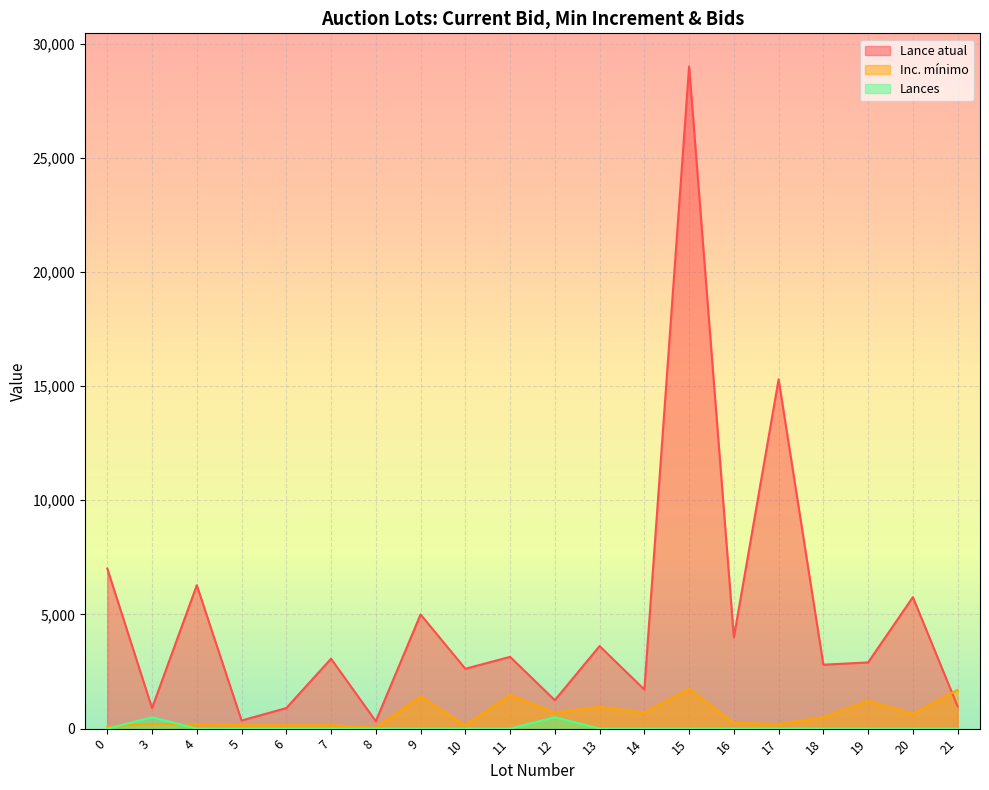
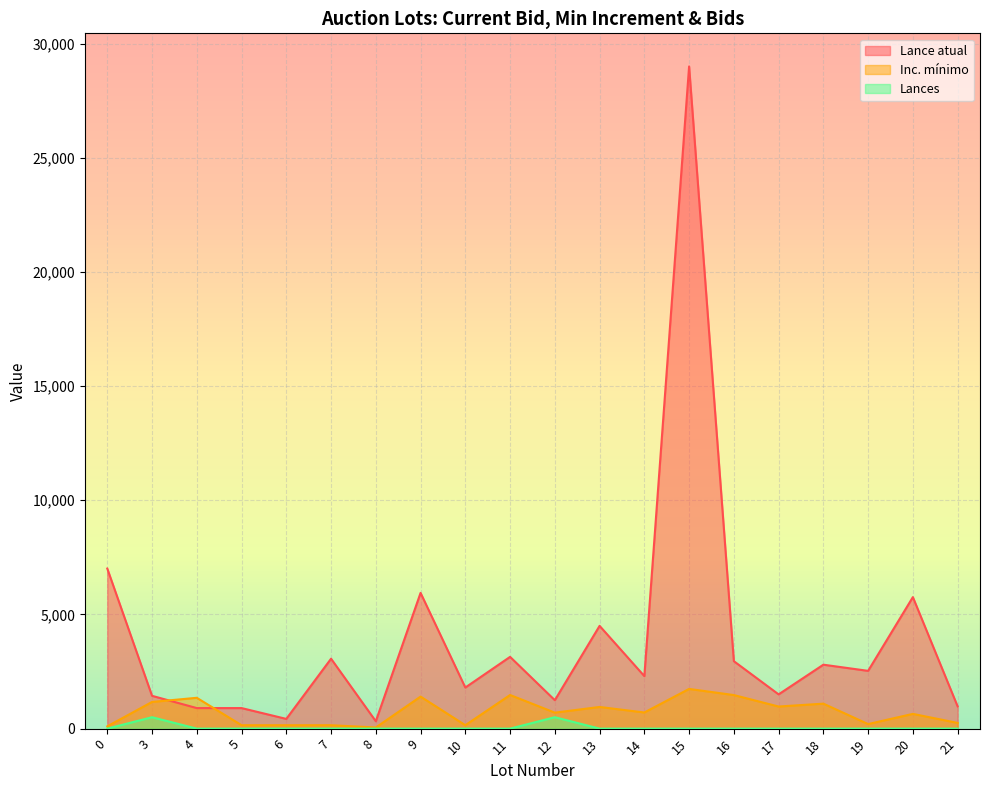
Lance atual, 3: 900 -> 1,400
Inc. mínimo, 3: 200 -> 1,200
Lance atual, 4: 6,300 -> 900
Inc. mínimo, 4: 200 -> 1,400
Lance atual, 5: 400 -> 900
Lance atual, 6: 900 -> 400
Lance atual, 9: 5,000 -> 5,900
Lance atual, 10: 2,600 -> 1,800
Lance atual, 13: 3,600 -> 4,500
Lance atual, 14: 1,700 -> 2,300
Lance atual, 16: 4,000 -> 3,000
Inc. mínimo, 16: 300 -> 1,500
Lance atual, 17: 15,300 -> 1,500
Inc. mínimo, 17: 200 -> 1,000
Inc. mínimo, 18: 500 -> 1,100
Lance atual, 19: 2,900 -> 2,500
Inc. mínimo, 19: 1,200 -> 200
Inc. mínimo, 21: 1,700 -> 300
